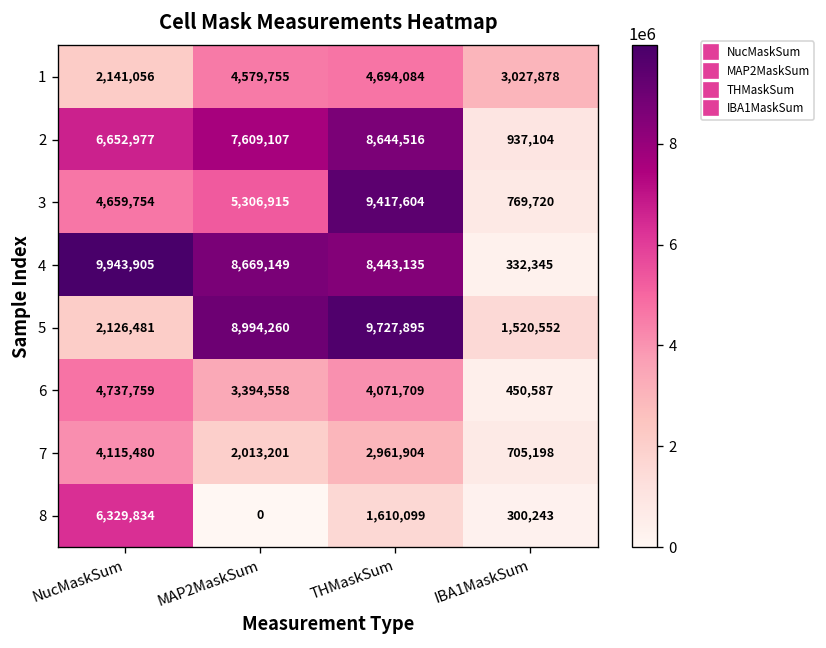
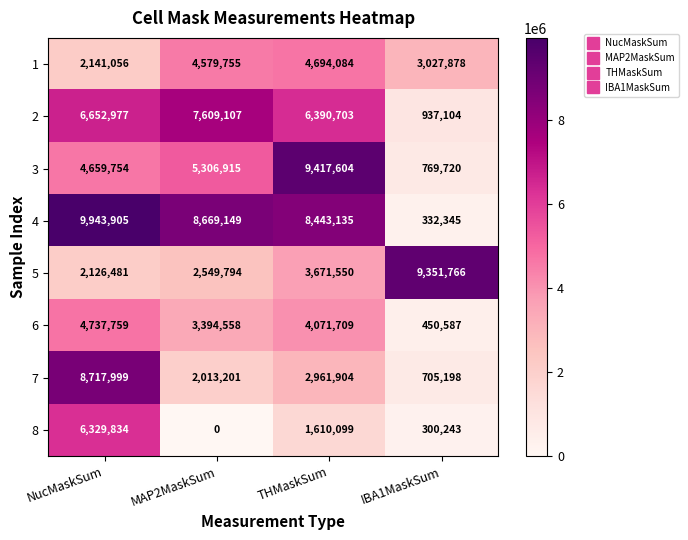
2, THMaskSum: 8,644,516 -> 6,390,703
5, MAP2MaskSum: 8,994,260 -> 2,549,794
5, THMaskSum: 9,727,895 -> 3,671,550
5, IBA1MaskSum: 1,520,552 -> 9,351,766
7, NucMaskSum: 4,115,480 -> 8,717,999
